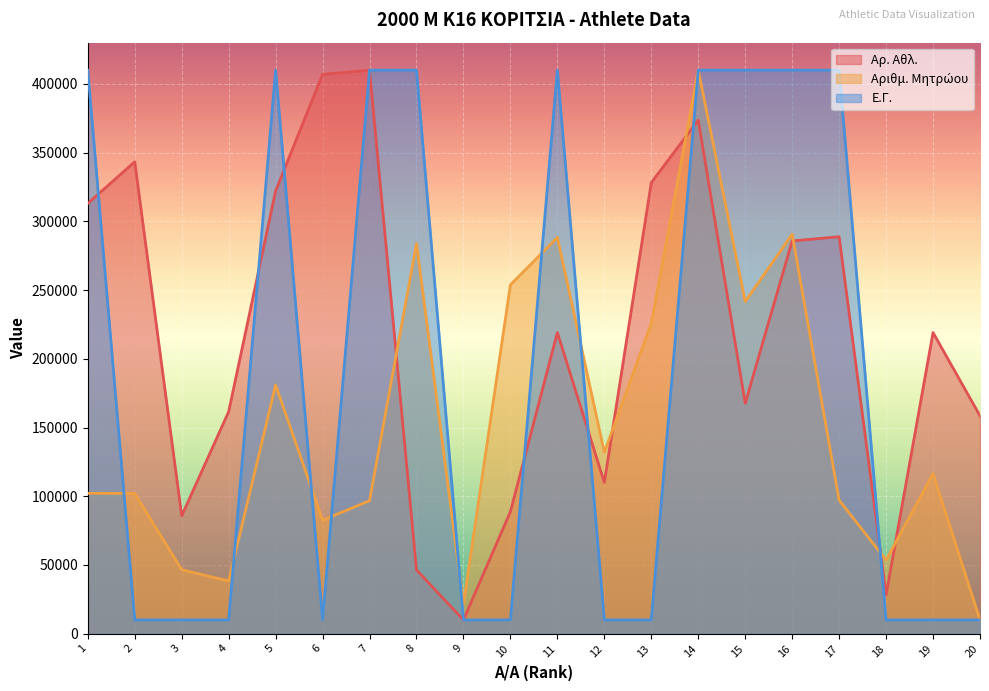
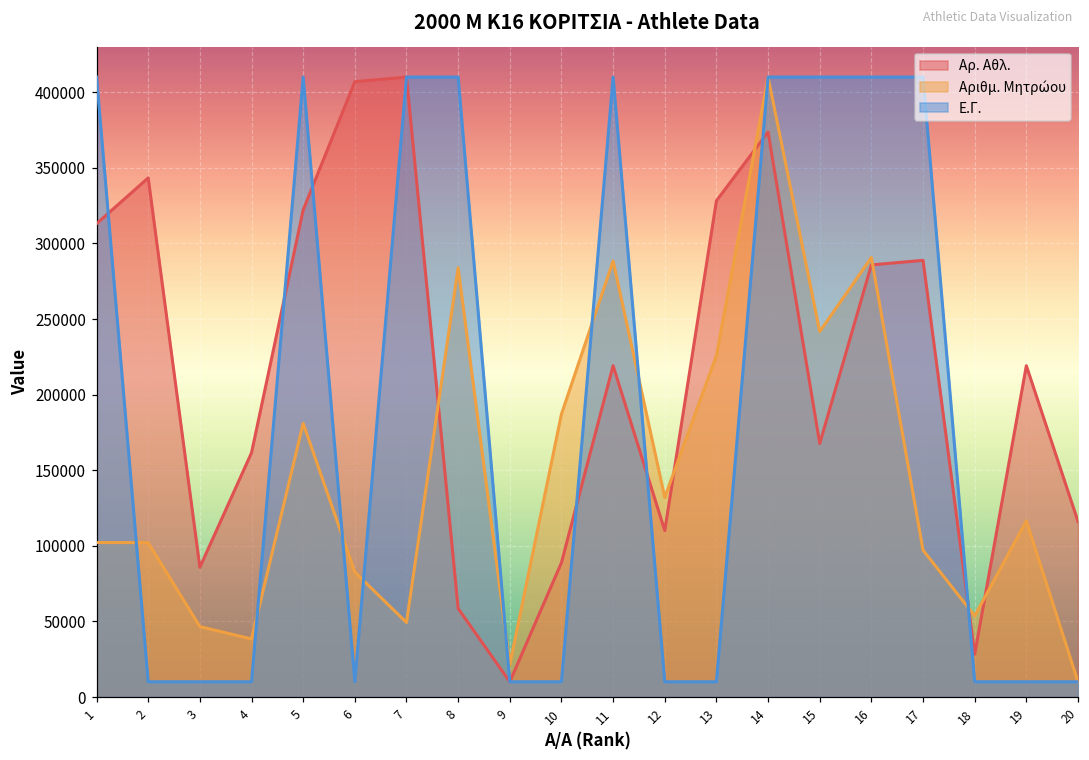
Αριθμ. Μητρώου, 7: 97000 -> 49000
Αρ. Αθλ., 8: 46000 -> 58000
Αριθμ. Μητρώου, 10: 254000 -> 187000
Αρ. Αθλ., 20: 158000 -> 116000
